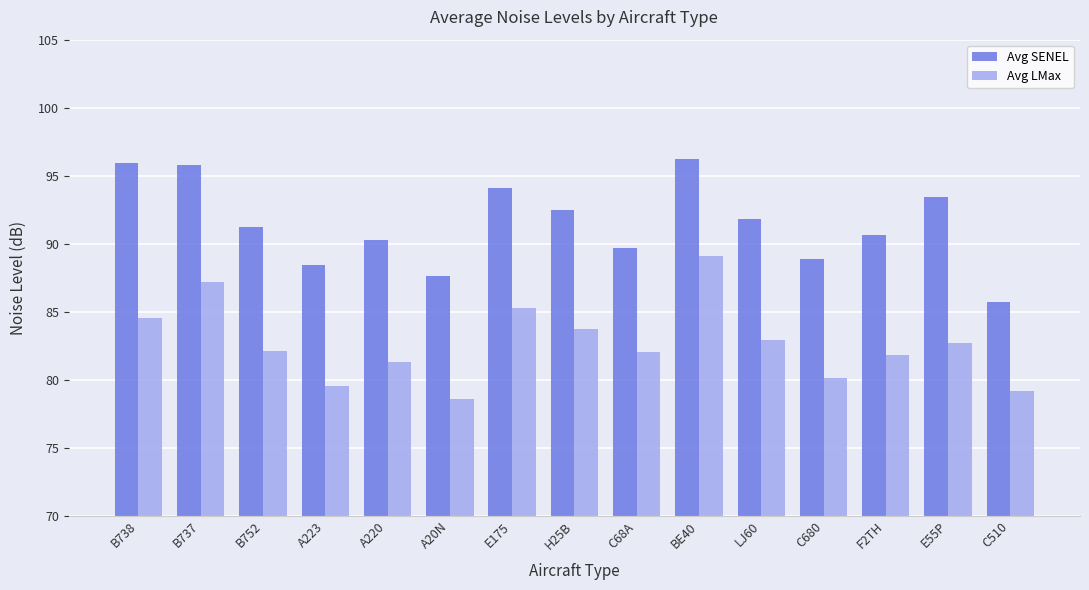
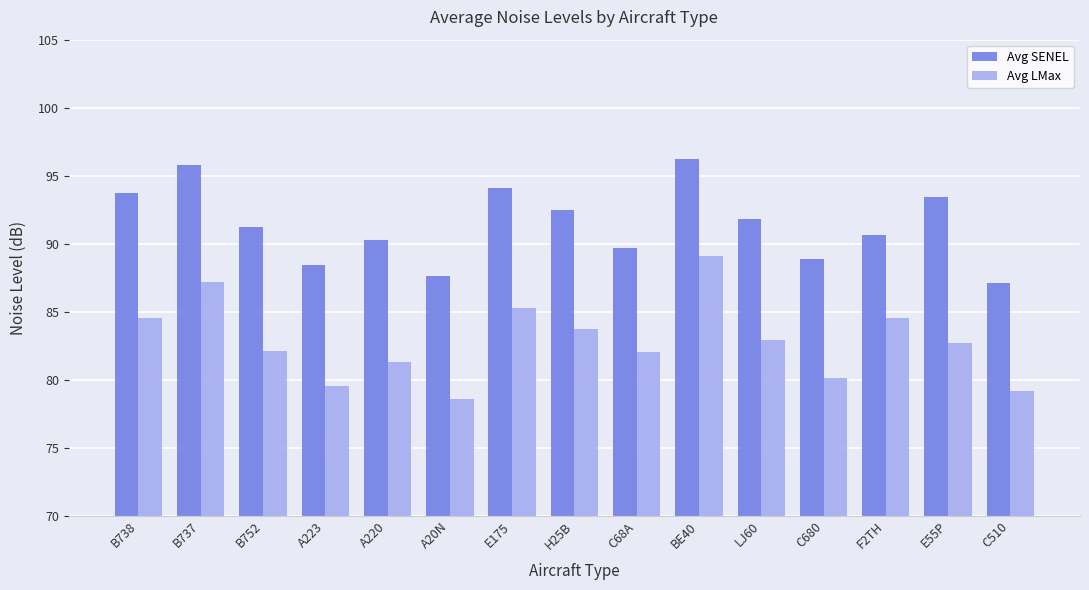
Avg SENEL, B738: 95.9 -> 93.7
Avg LMax, F2TH: 81.8 -> 84.5
Avg SENEL, C510: 85.7 -> 87.1
